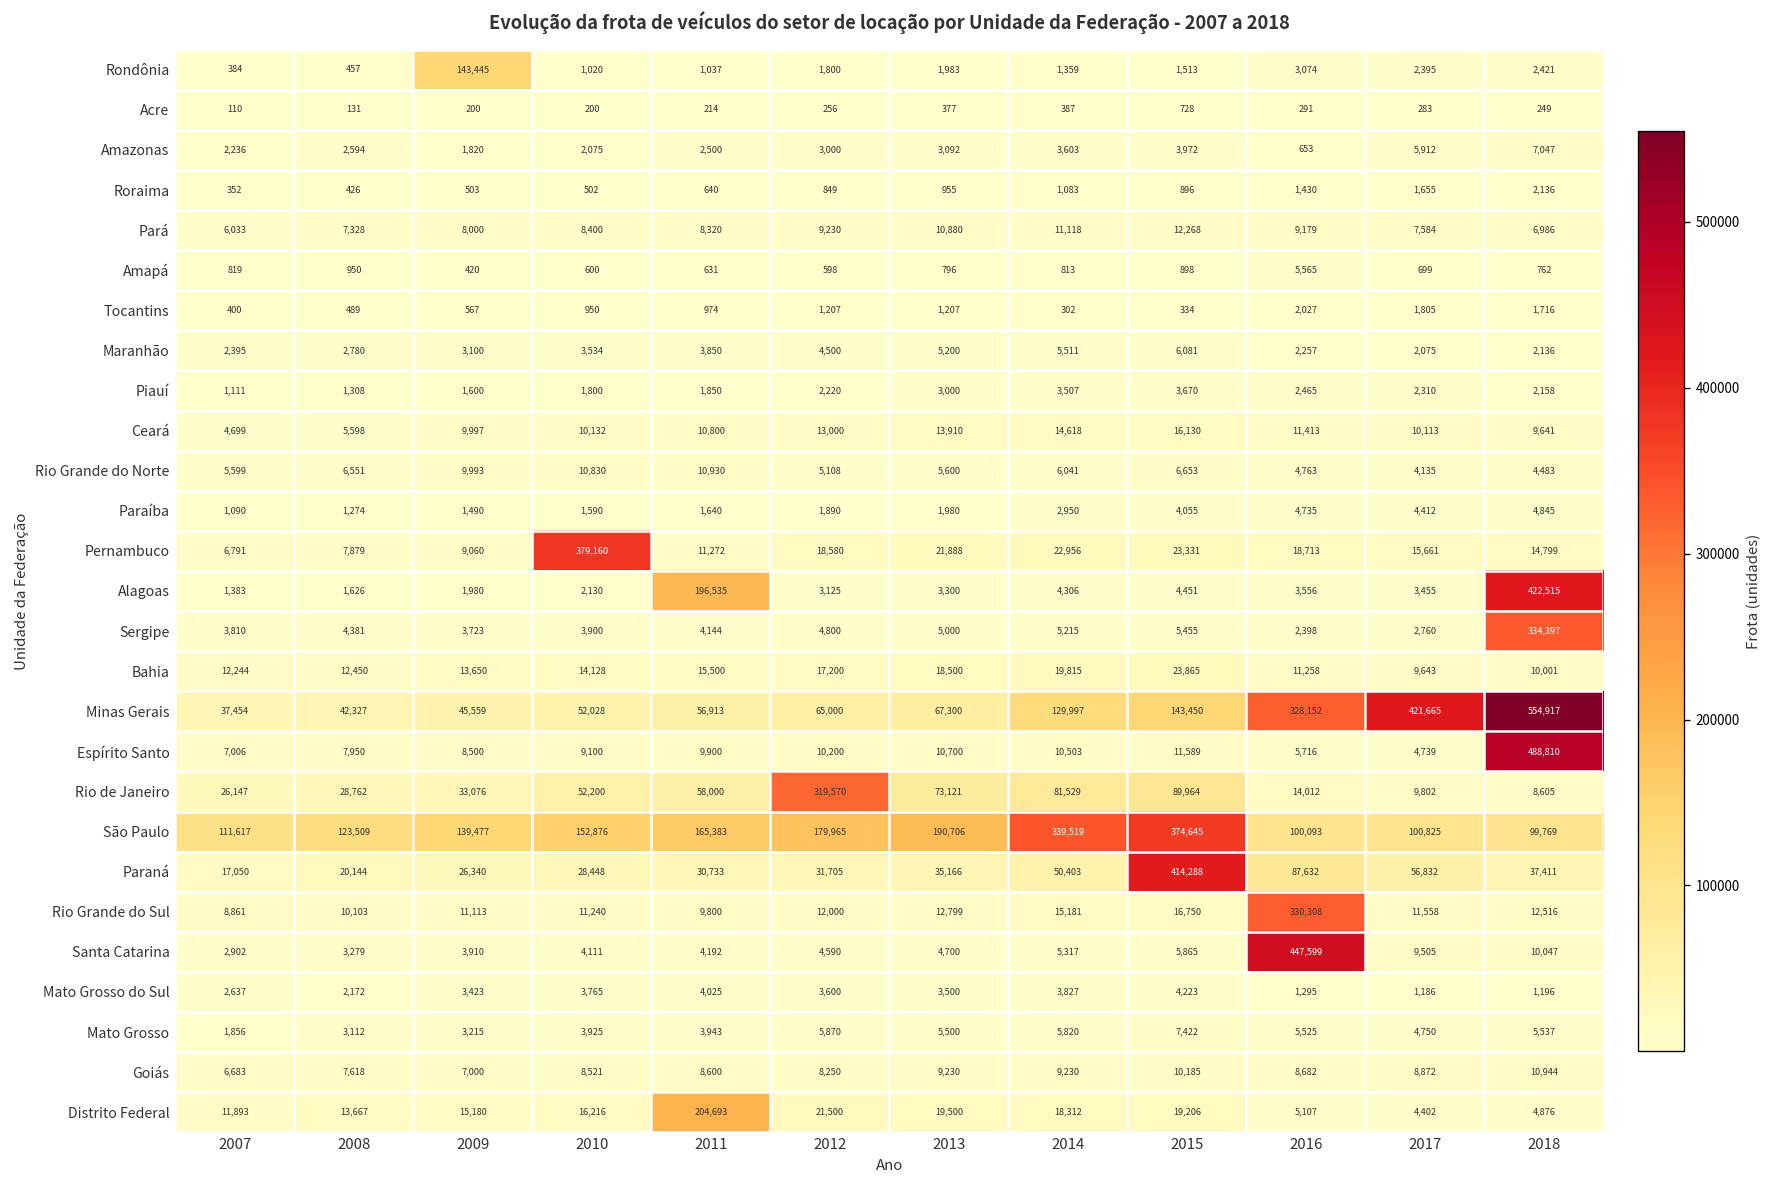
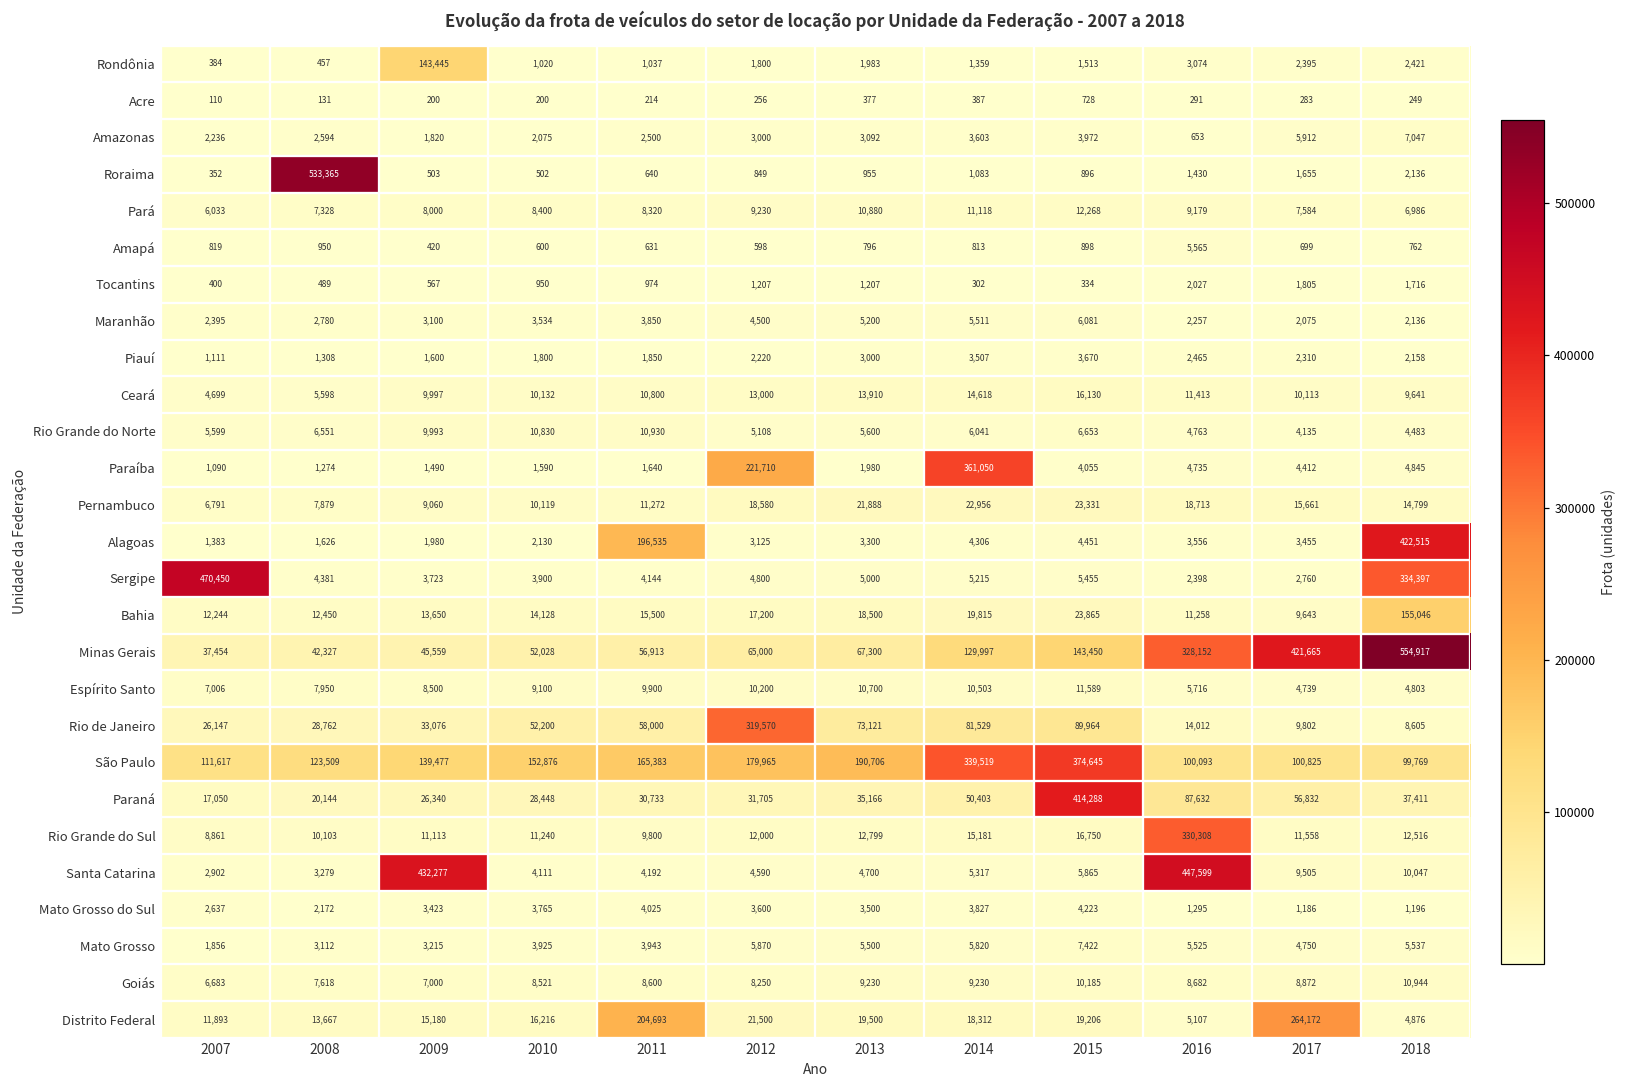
Roraima, 2008: 426 -> 533,365
Paraíba, 2012: 1,890 -> 221,710
Paraíba, 2014: 2,950 -> 361,050
Pernambuco, 2010: 379,160 -> 10,119
Sergipe, 2007: 3,810 -> 470,450
Bahia, 2018: 10,001 -> 155,046
Espírito Santo, 2018: 488,810 -> 4,803
Santa Catarina, 2009: 3,910 -> 432,277
Distrito Federal, 2017: 4,402 -> 264,172
